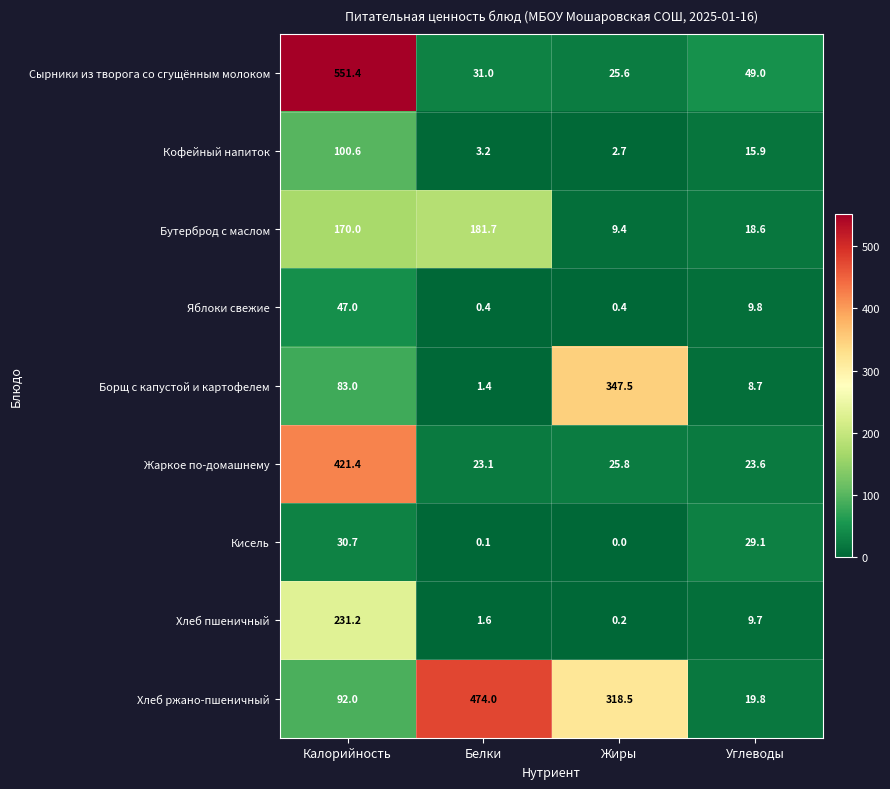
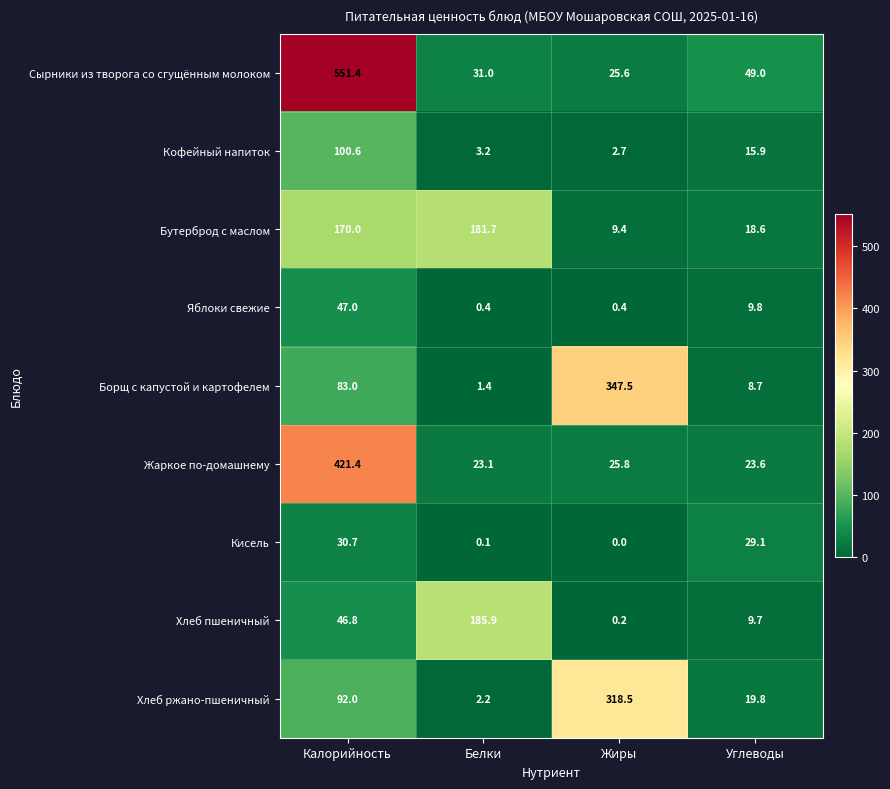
Хлеб пшеничный, Калорийность: 231.2 -> 46.8
Хлеб пшеничный, Белки: 1.6 -> 185.9
Хлеб ржано-пшеничный, Белки: 474.0 -> 2.2
